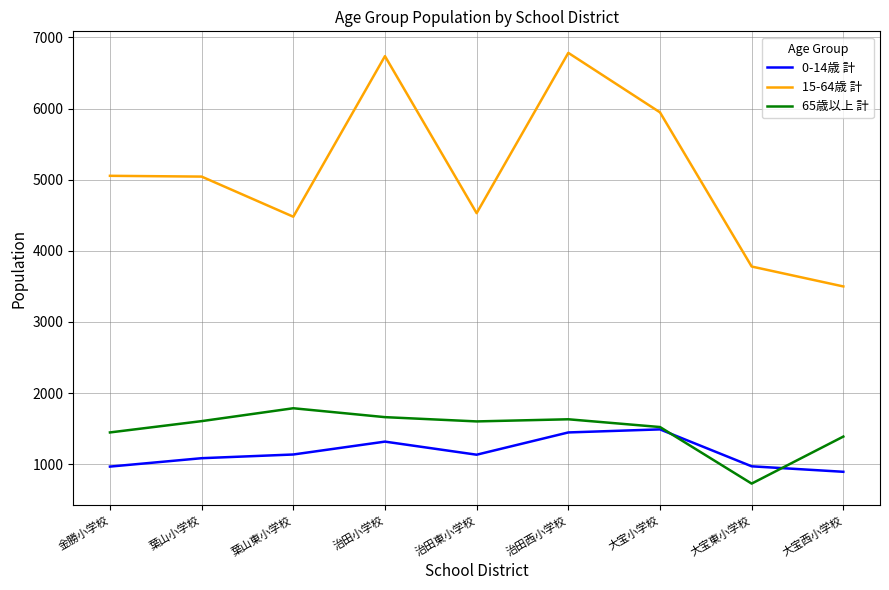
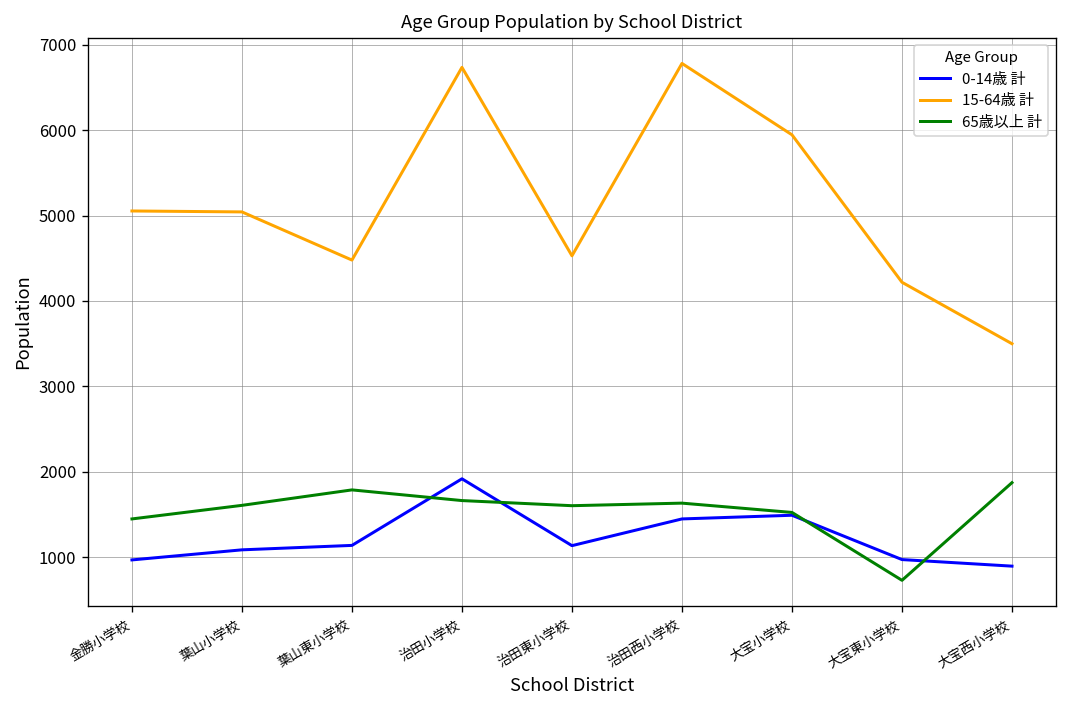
0-14歳 計, 治田小学校: 1300 -> 1900
15-64歳 計, 大宝東小学校: 3800 -> 4200
65歳以上 計, 大宝西小学校: 1400 -> 1900
